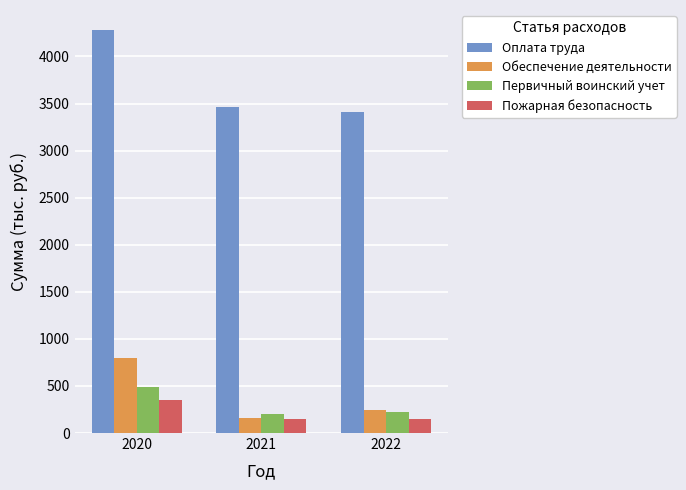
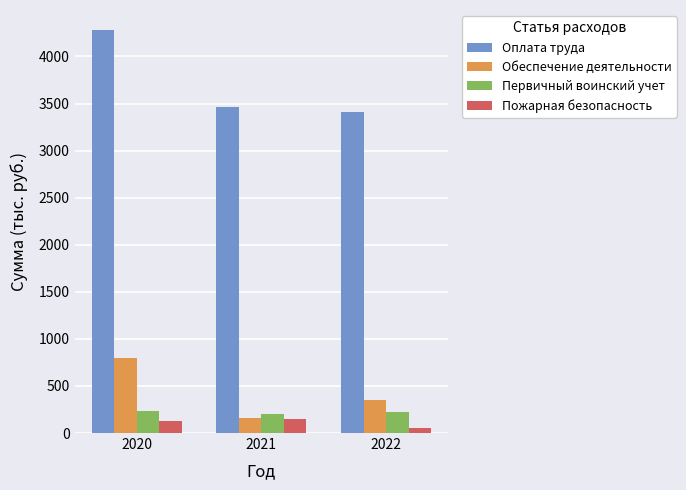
Первичный воинский учет, 2020: 500 -> 200
Пожарная безопасность, 2020: 400 -> 100
Обеспечение деятельности, 2022: 200 -> 400
Пожарная безопасность, 2022: 200 -> 100
